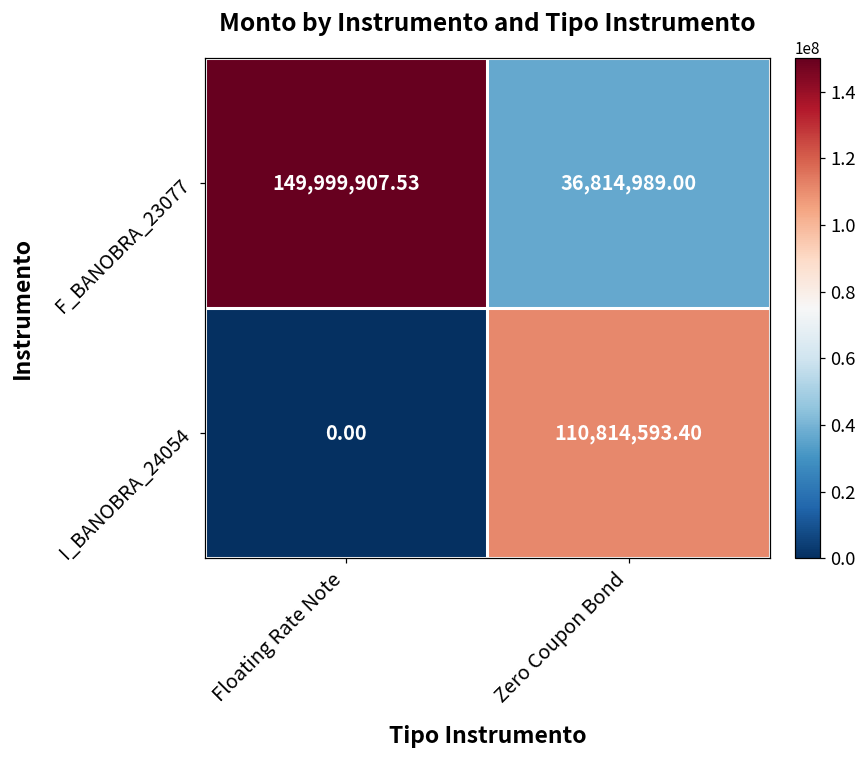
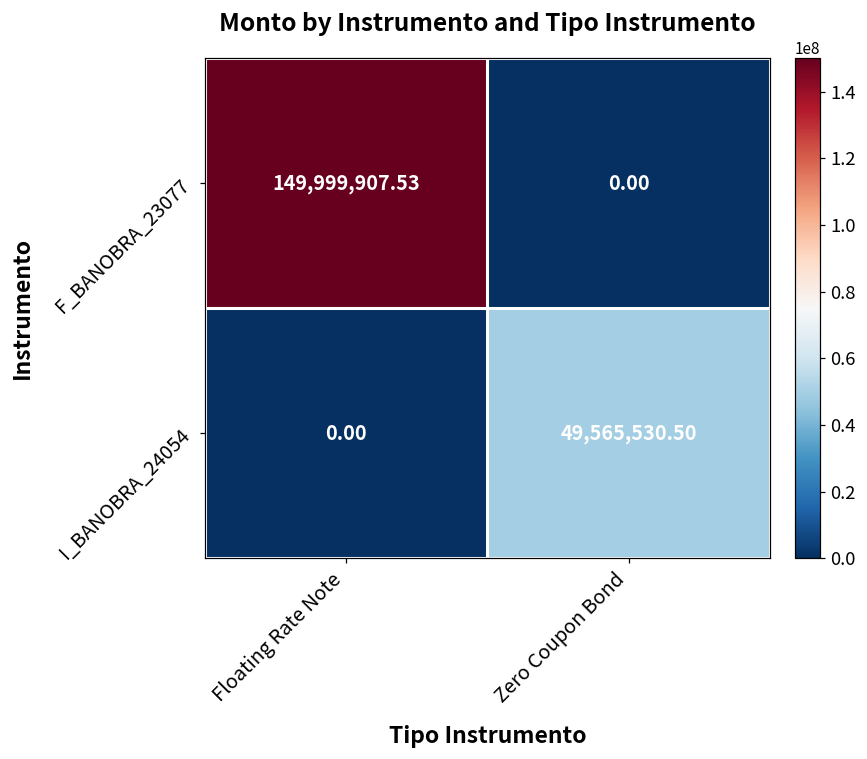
F_BANOBRA_23077, Zero Coupon Bond: 36,814,989.00 -> 0.00
I_BANOBRA_24054, Zero Coupon Bond: 110,814,593.40 -> 49,565,530.50
